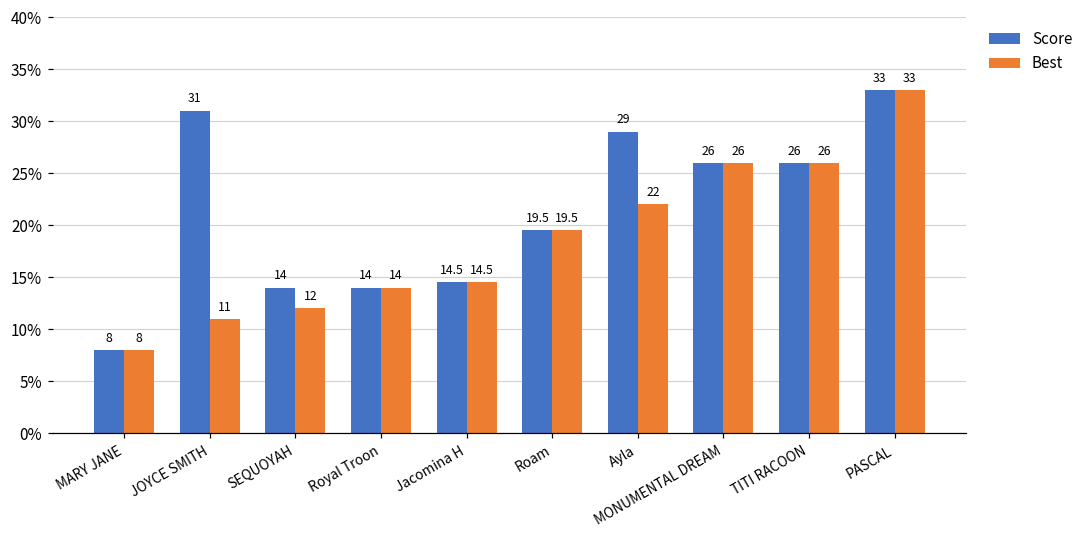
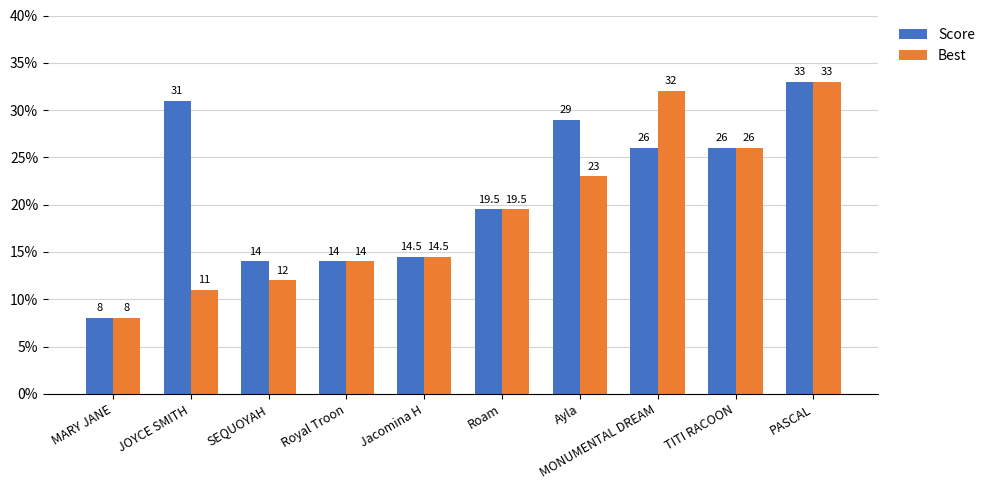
Best, Ayla: 22 -> 23
Best, MONUMENTAL DREAM: 26 -> 32
